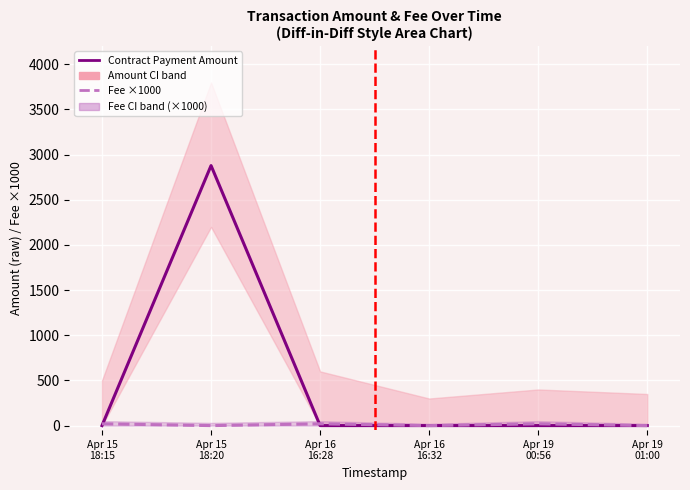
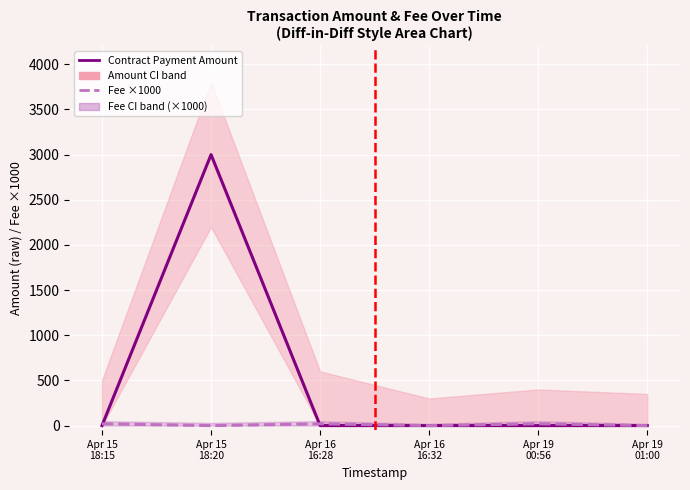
Contract Payment Amount, Apr 15 18:20: 2900 -> 3000
